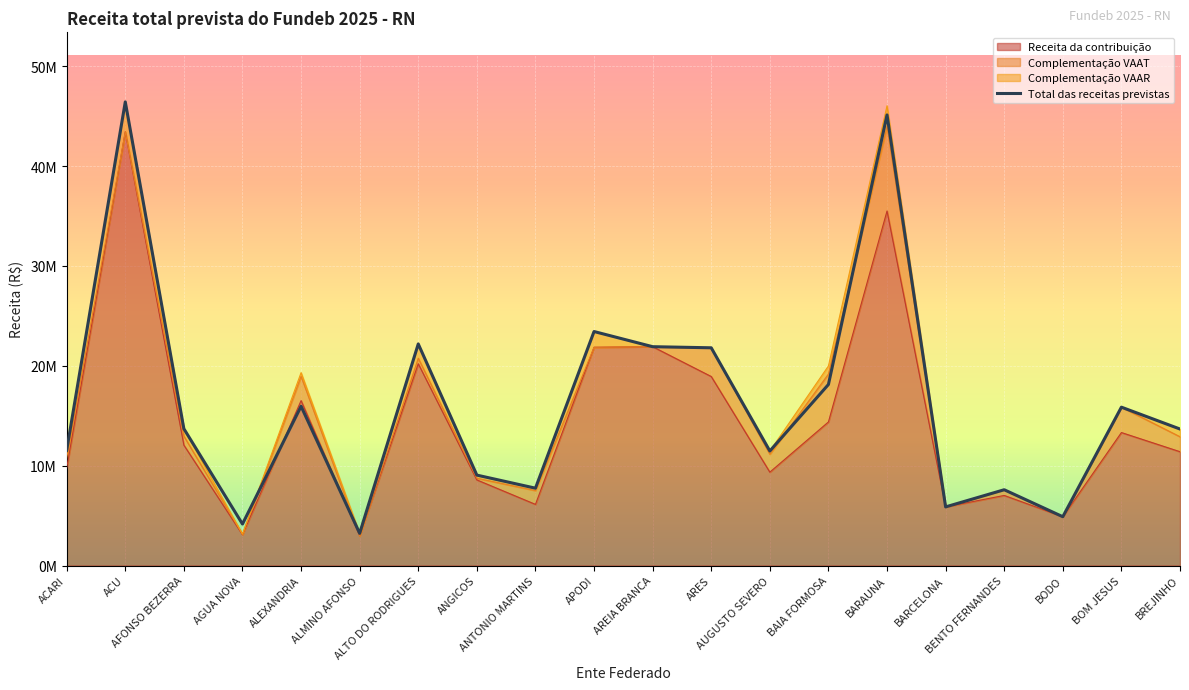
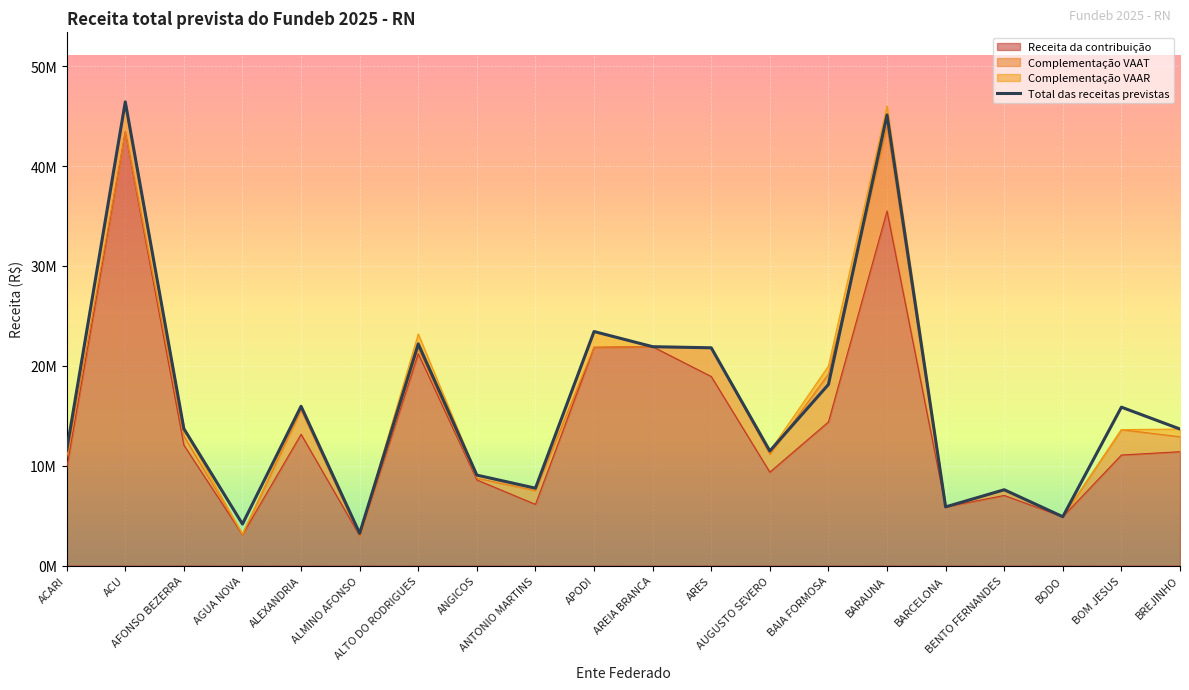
Receita da contribuição, ALEXANDRIA: 17000000 -> 13000000
Receita da contribuição, ALTO DO RODRIGUES: 20000000 -> 21000000
Receita da contribuição, BOM JESUS: 13000000 -> 11000000
